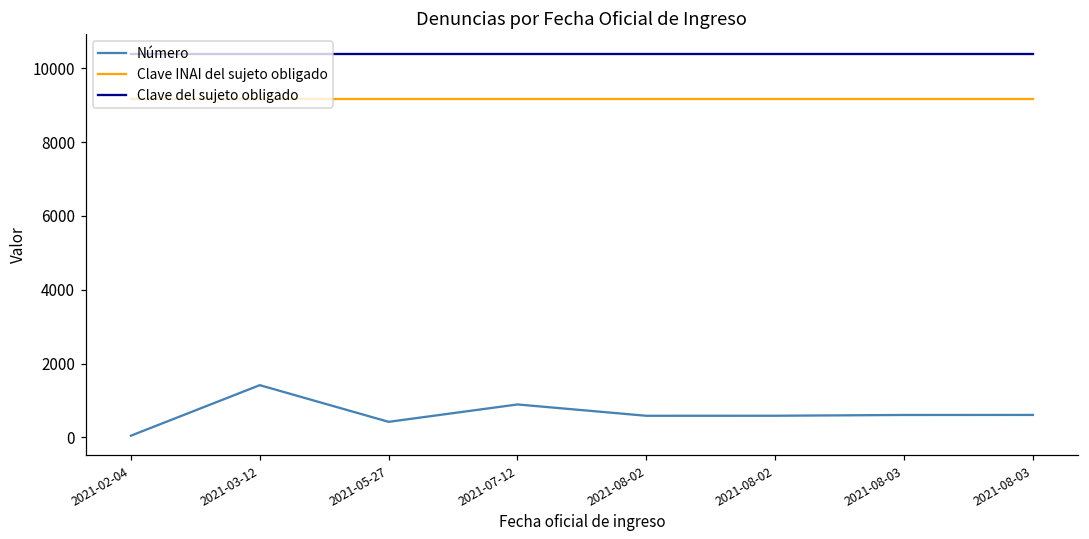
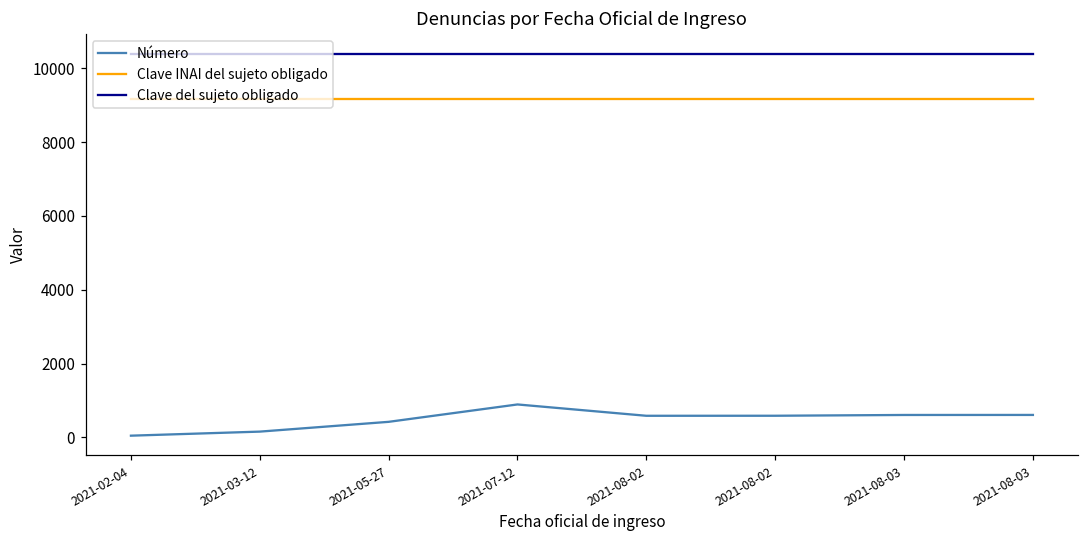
Número, 2021-03-12: 1400 -> 200
